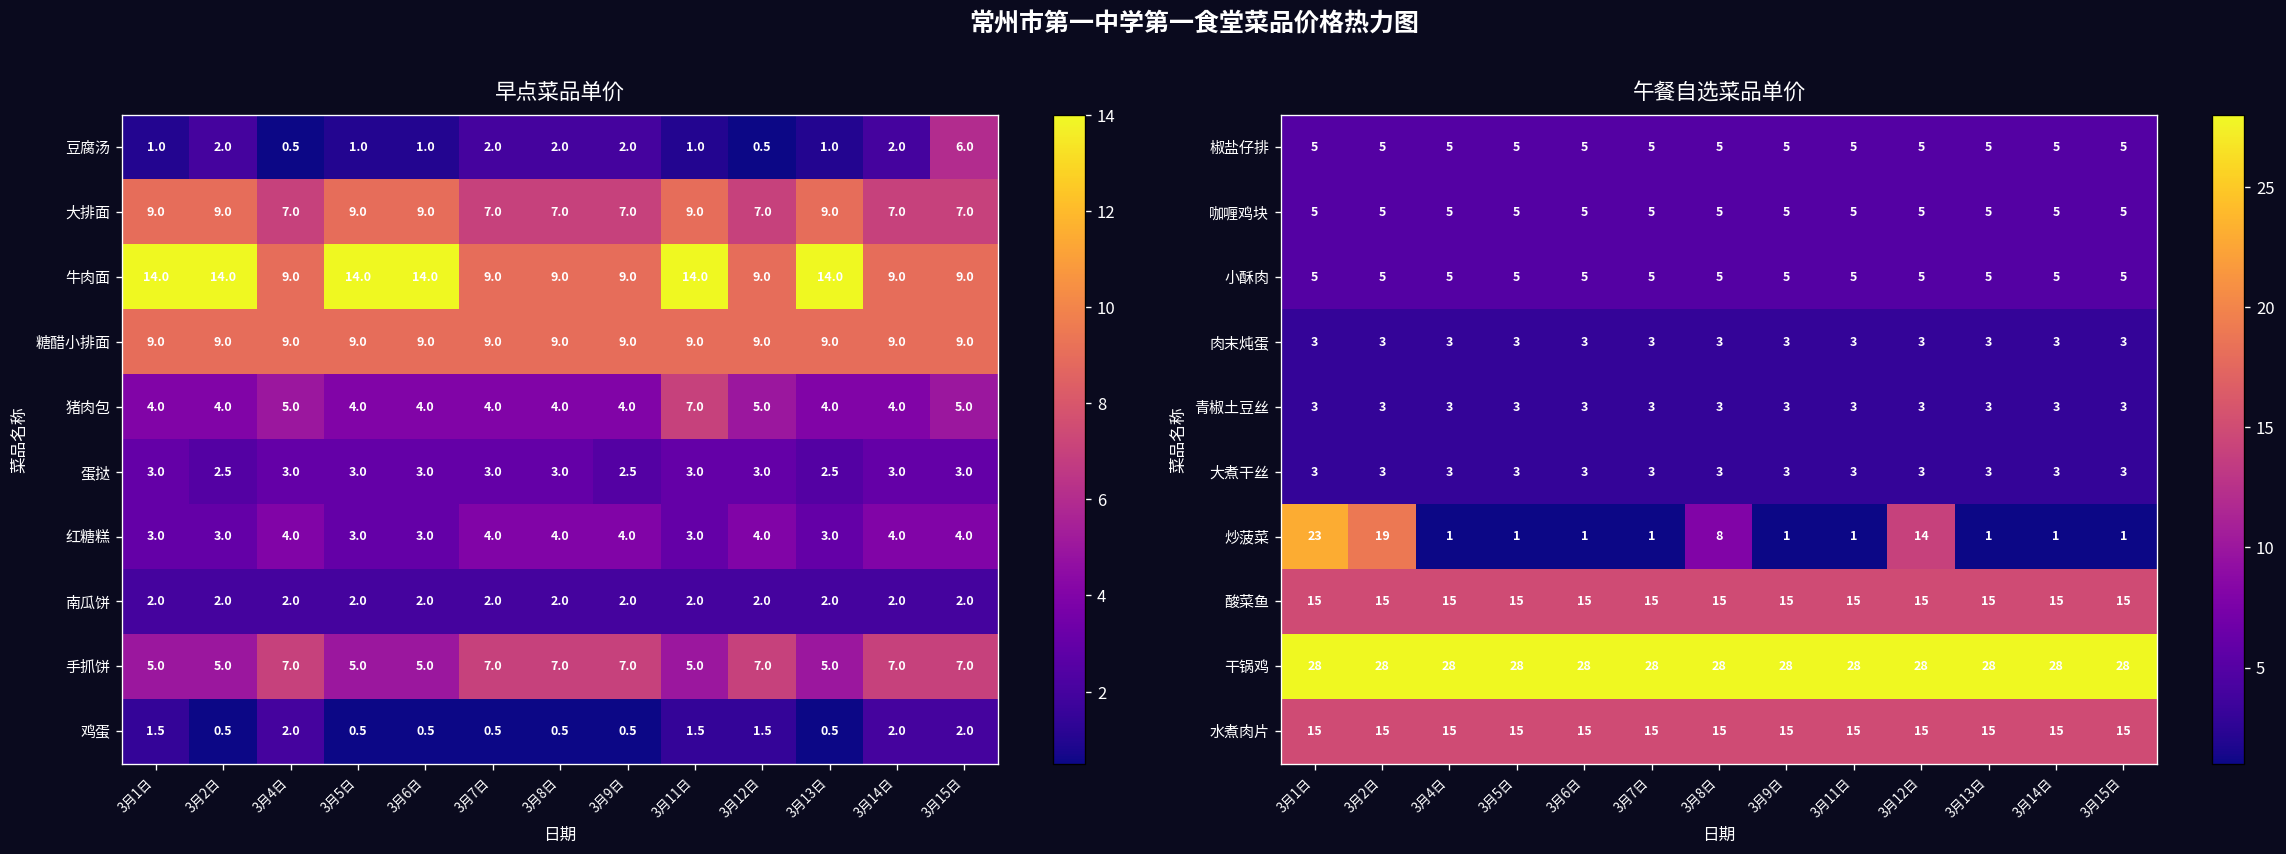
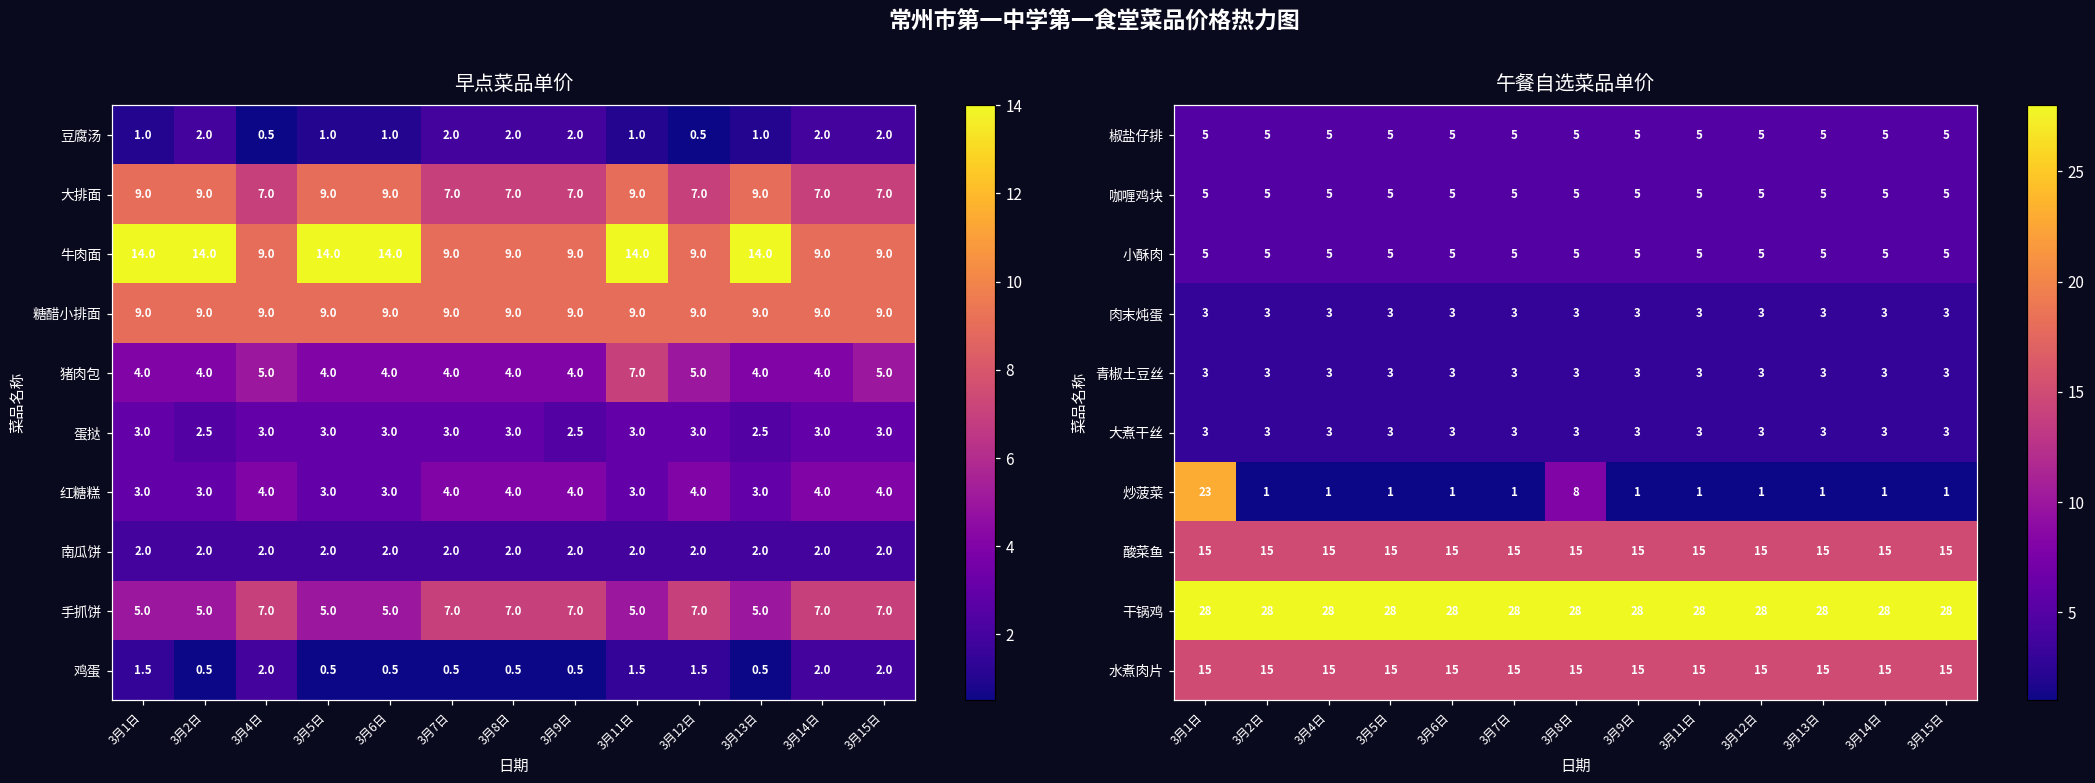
早点菜品单价, 豆腐汤, 3月15日: 6.0 -> 2.0
午餐自选菜品单价, 炒菠菜, 3月2日: 19 -> 1
午餐自选菜品单价, 炒菠菜, 3月12日: 14 -> 1
